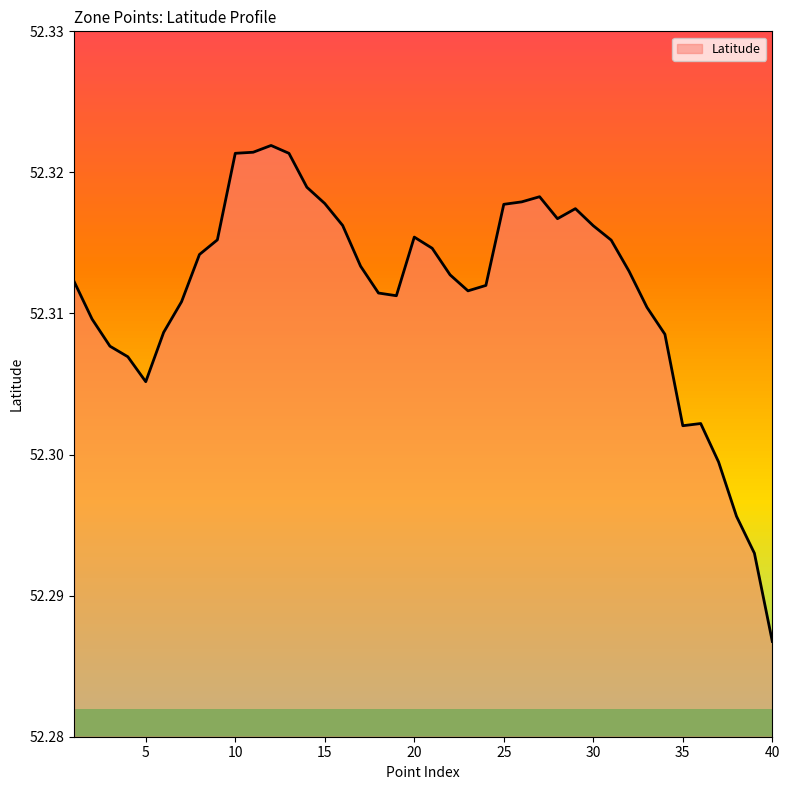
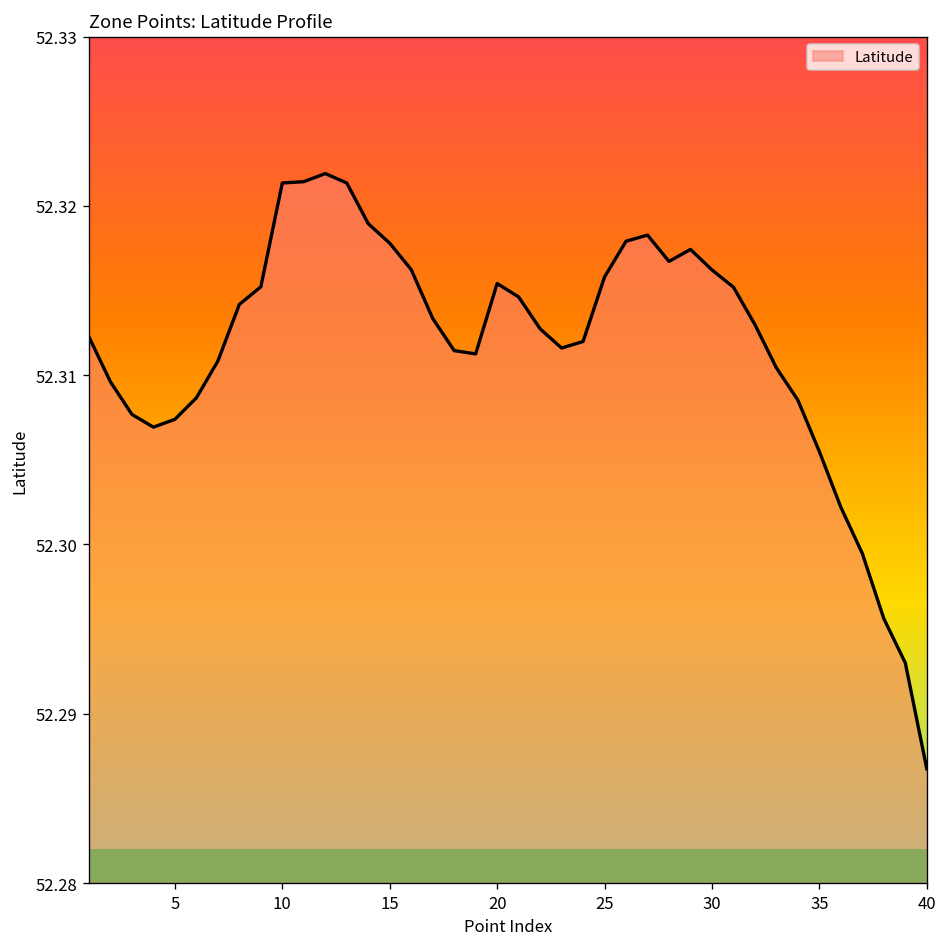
5: 52.3052 -> 52.3074
25: 52.3177 -> 52.3158
35: 52.3020 -> 52.3055
